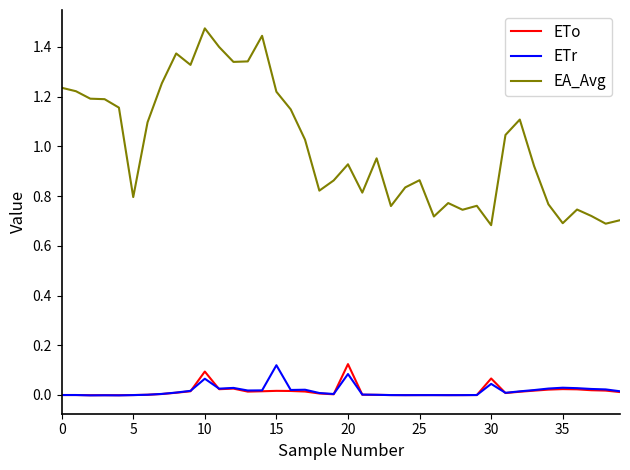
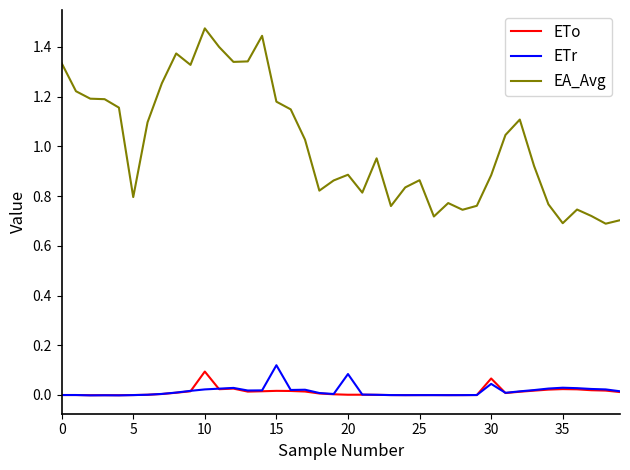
EA_Avg, 0: 1.24 -> 1.34
ETr, 10: 0.07 -> 0.02
EA_Avg, 15: 1.22 -> 1.18
ETo, 20: 0.12 -> 0.00
EA_Avg, 20: 0.93 -> 0.89
EA_Avg, 30: 0.68 -> 0.88
